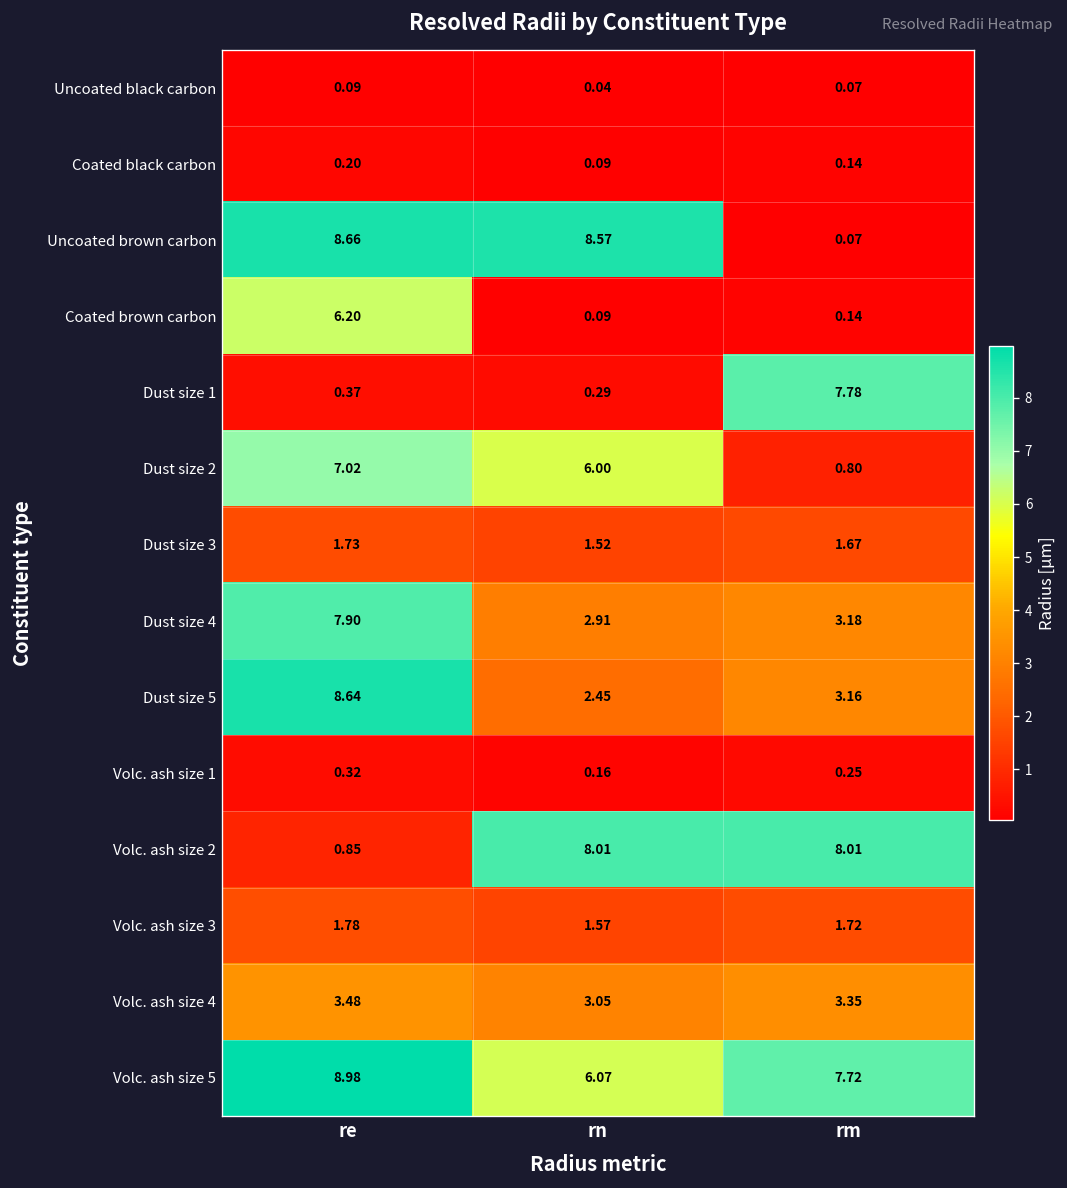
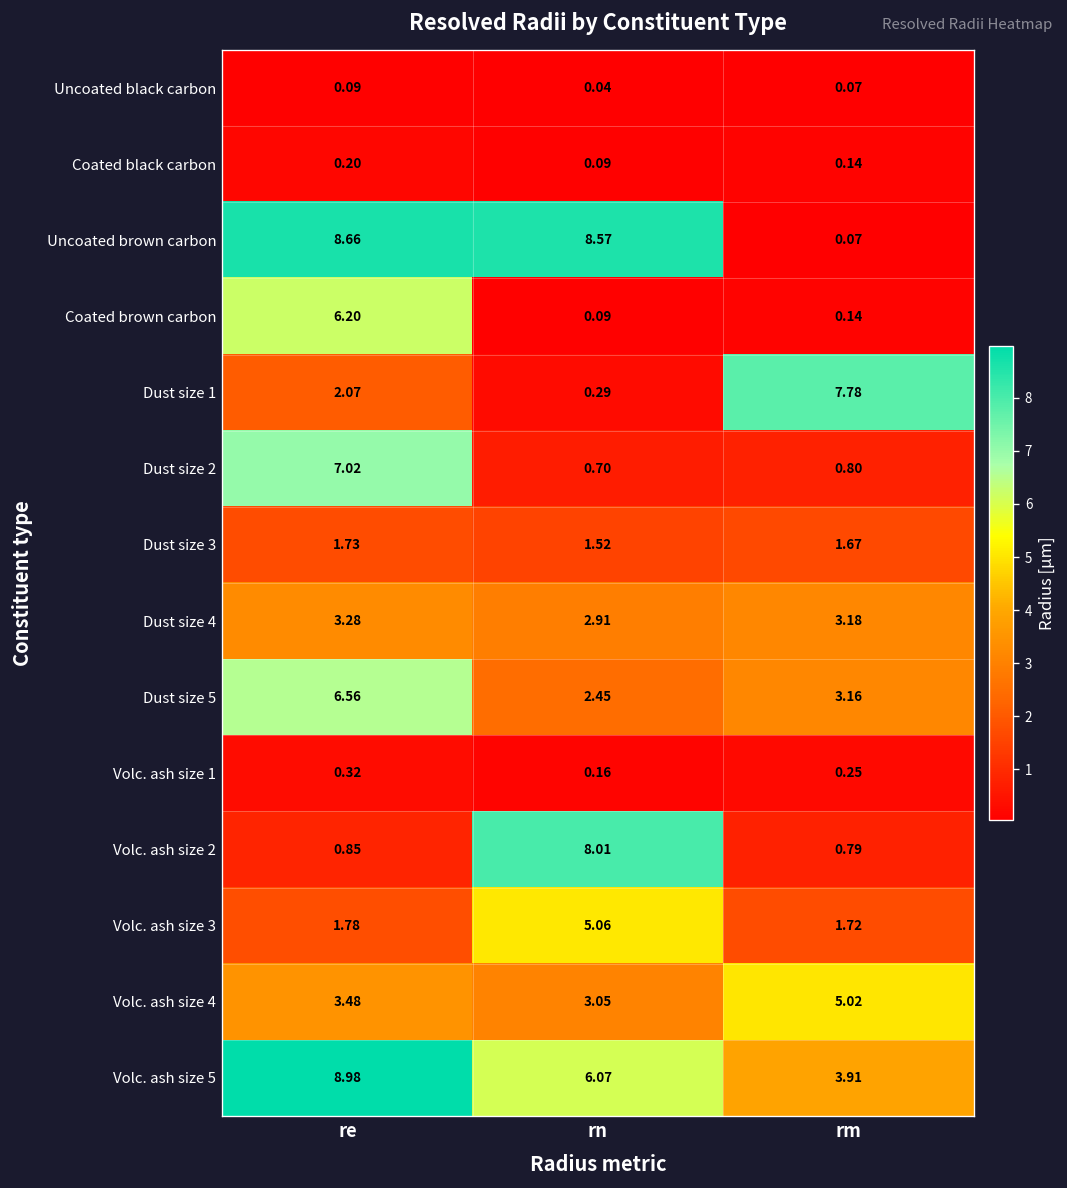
Dust size 1, re: 0.37 -> 2.07
Dust size 2, rn: 6.00 -> 0.70
Dust size 4, re: 7.90 -> 3.28
Dust size 5, re: 8.64 -> 6.56
Volc. ash size 2, rm: 8.01 -> 0.79
Volc. ash size 3, rn: 1.57 -> 5.06
Volc. ash size 4, rm: 3.35 -> 5.02
Volc. ash size 5, rm: 7.72 -> 3.91
